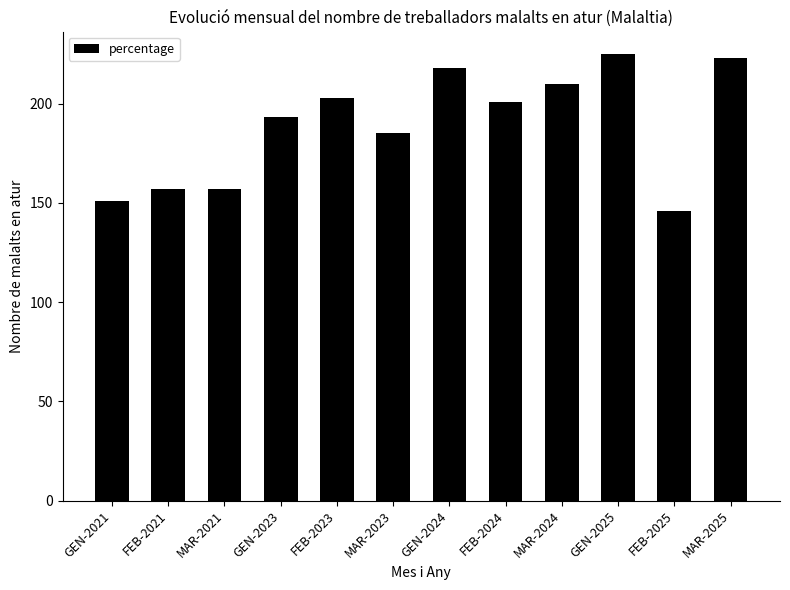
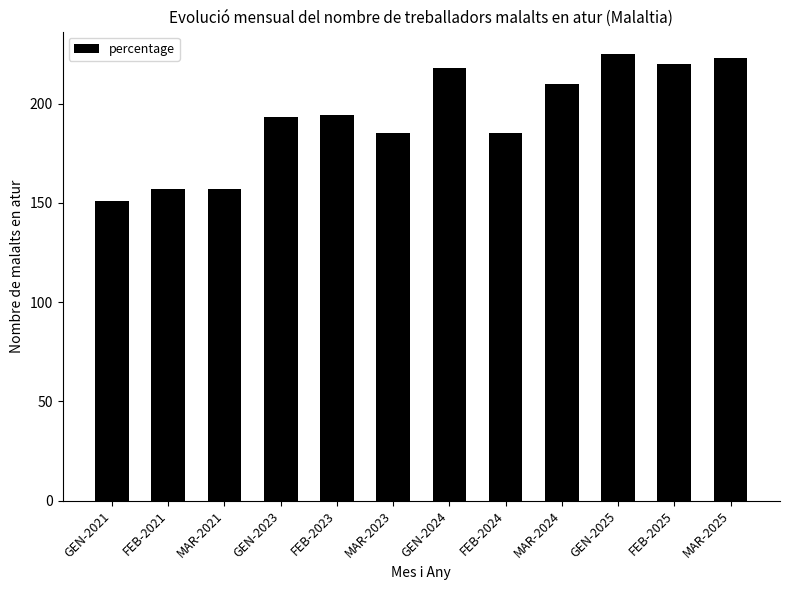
FEB-2023: 203 -> 194
FEB-2024: 201 -> 185
FEB-2025: 146 -> 220
